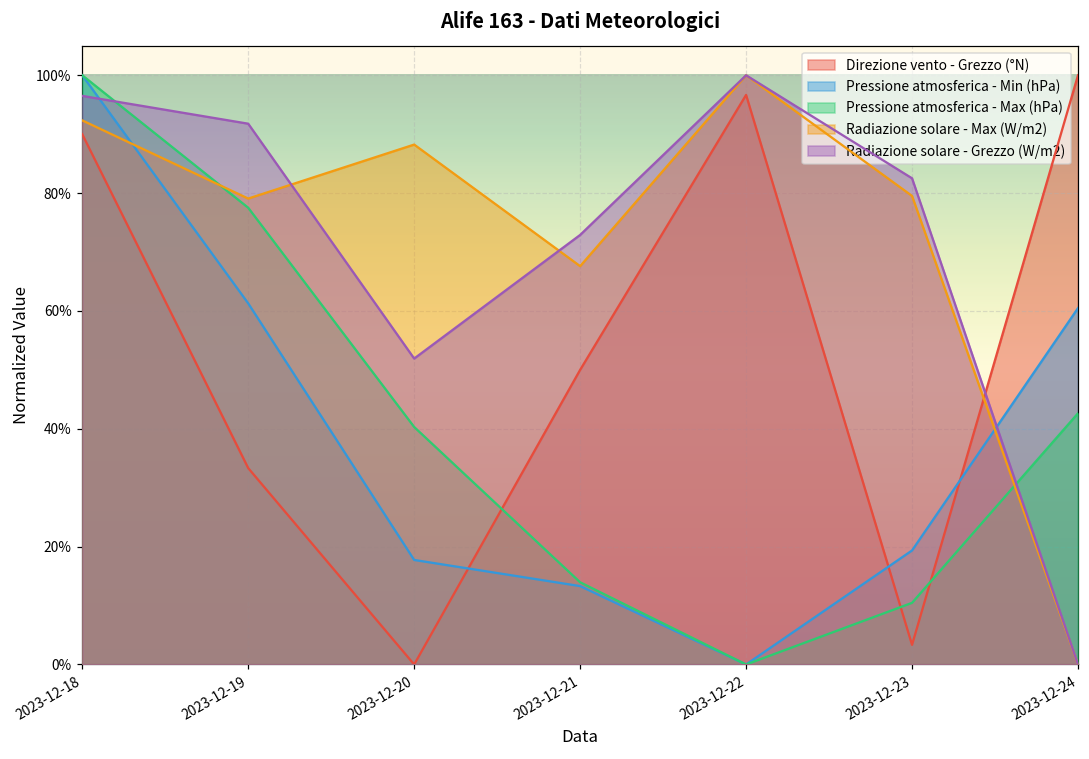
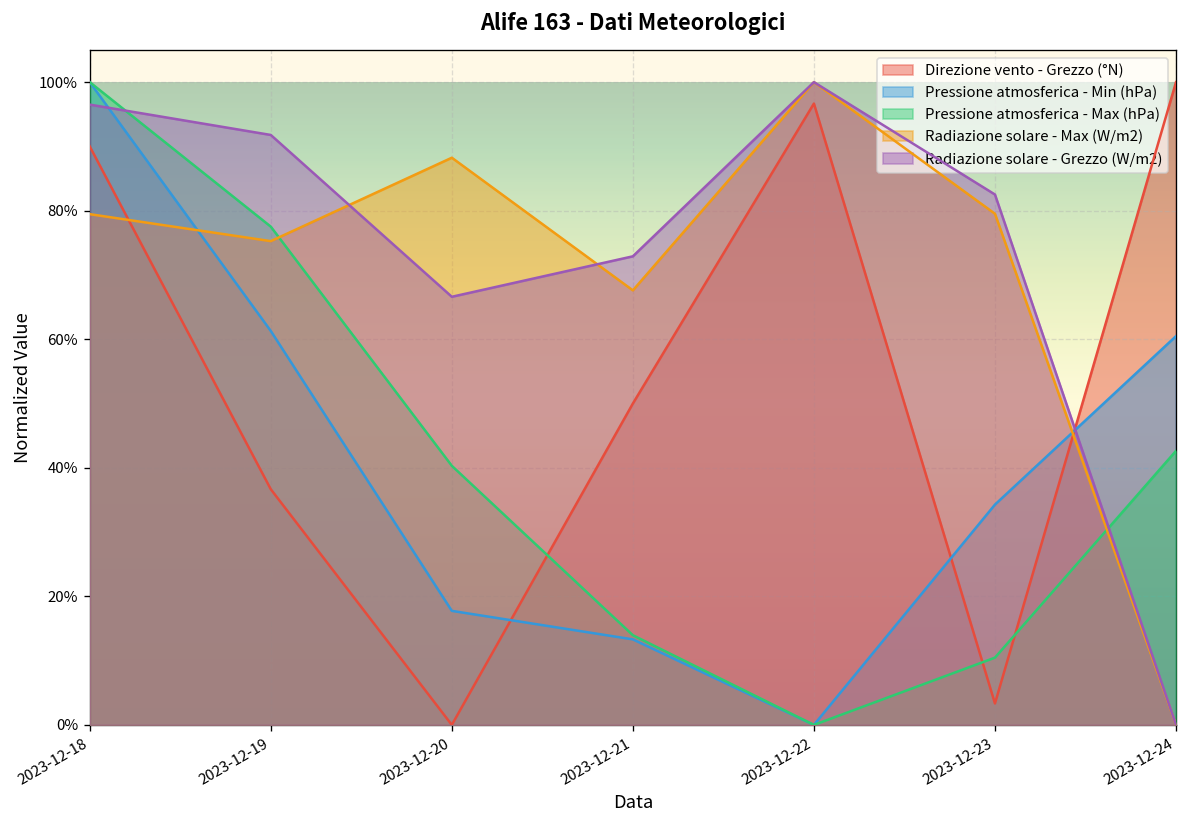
Radiazione solare - Max (W/m2), 2023-12-18: 92% -> 79%
Direzione vento - Grezzo (°N), 2023-12-19: 33% -> 37%
Radiazione solare - Max (W/m2), 2023-12-19: 79% -> 75%
Radiazione solare - Grezzo (W/m2), 2023-12-20: 52% -> 67%
Pressione atmosferica - Min (hPa), 2023-12-23: 19% -> 34%
